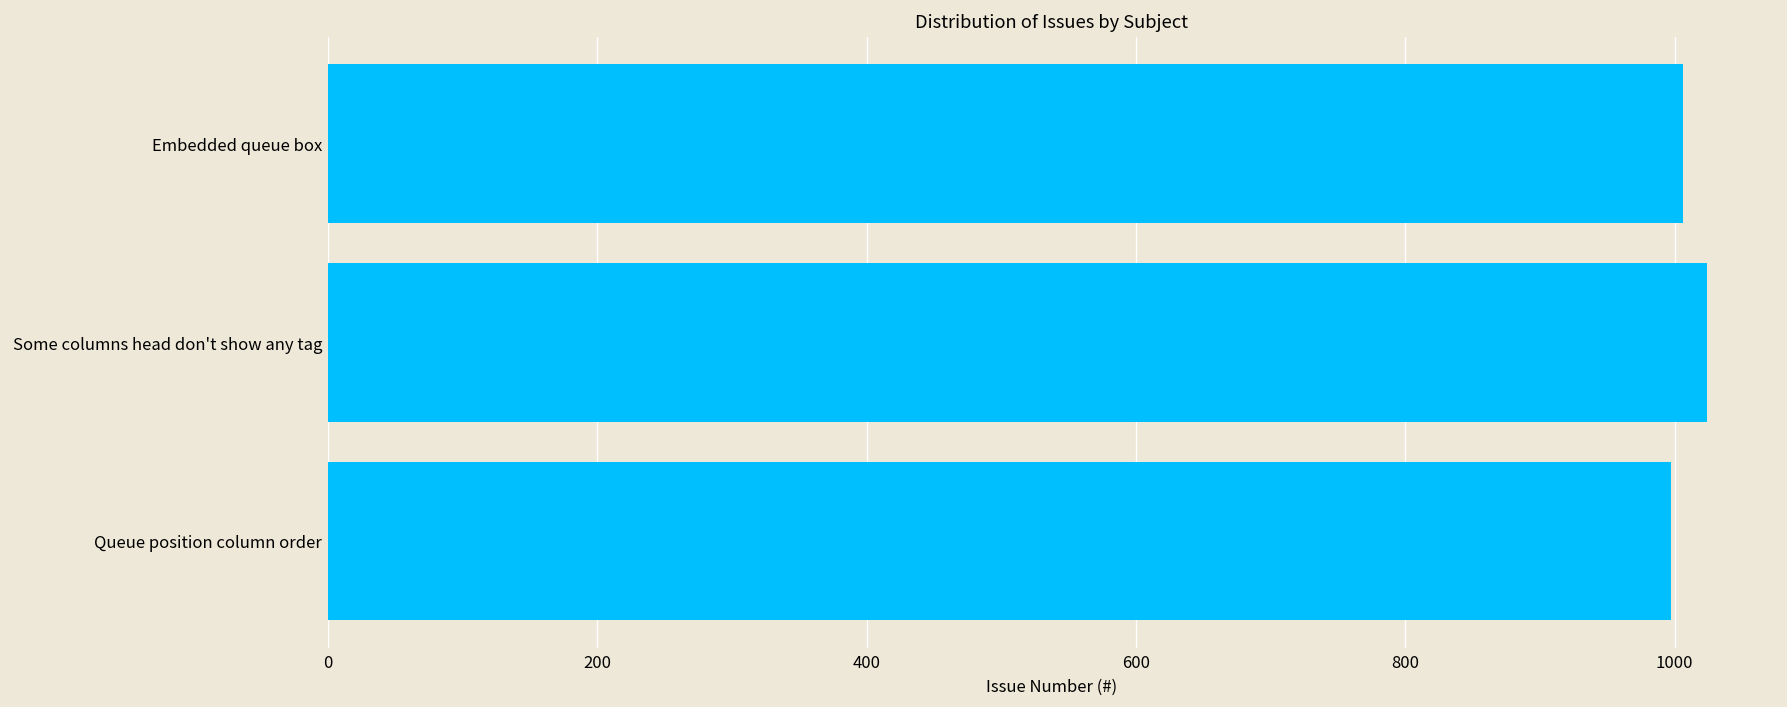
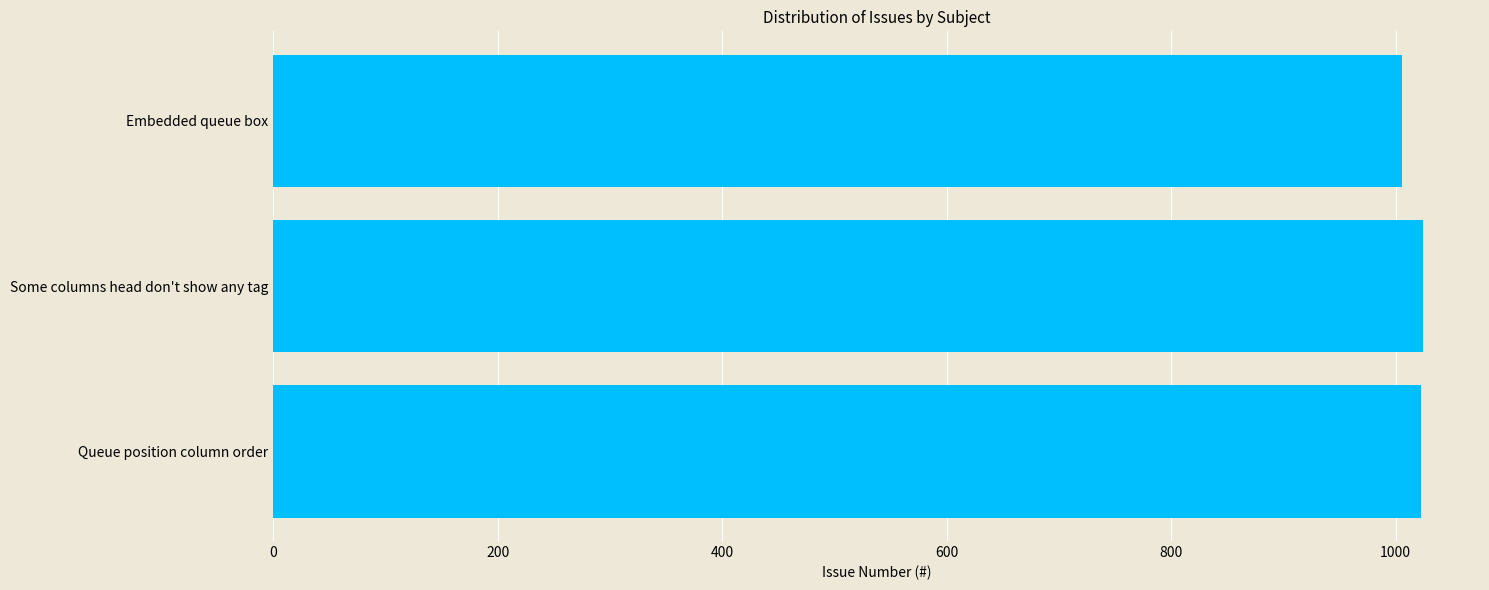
Queue position column order: 997 -> 1023
